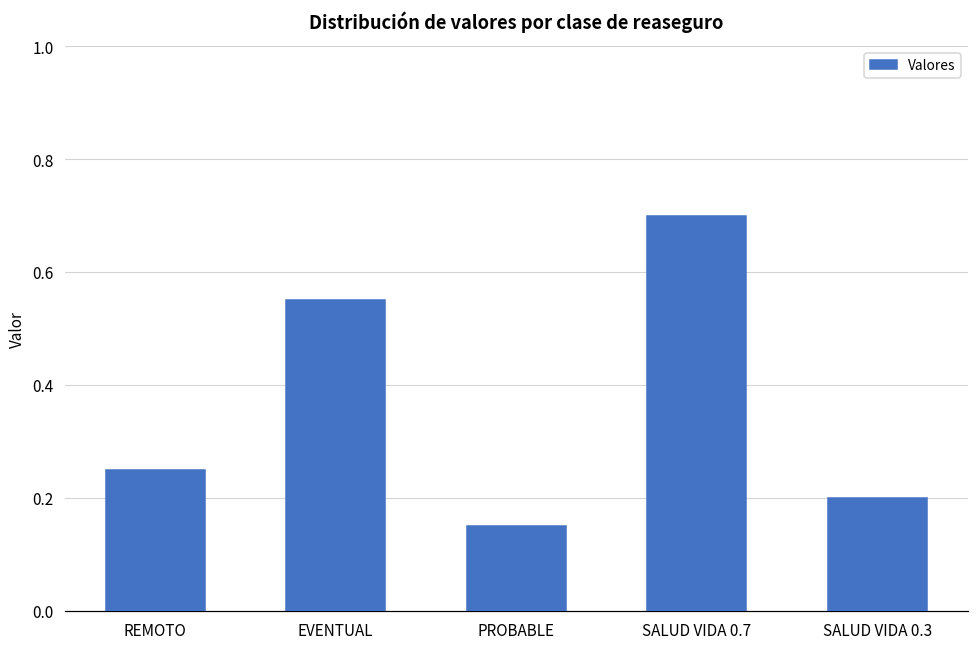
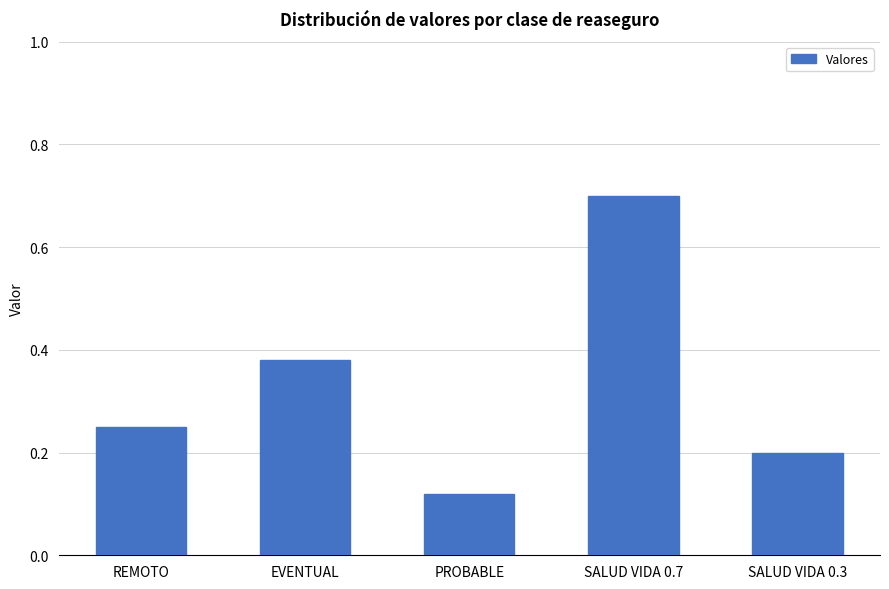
EVENTUAL: 0.55 -> 0.38
PROBABLE: 0.15 -> 0.12
